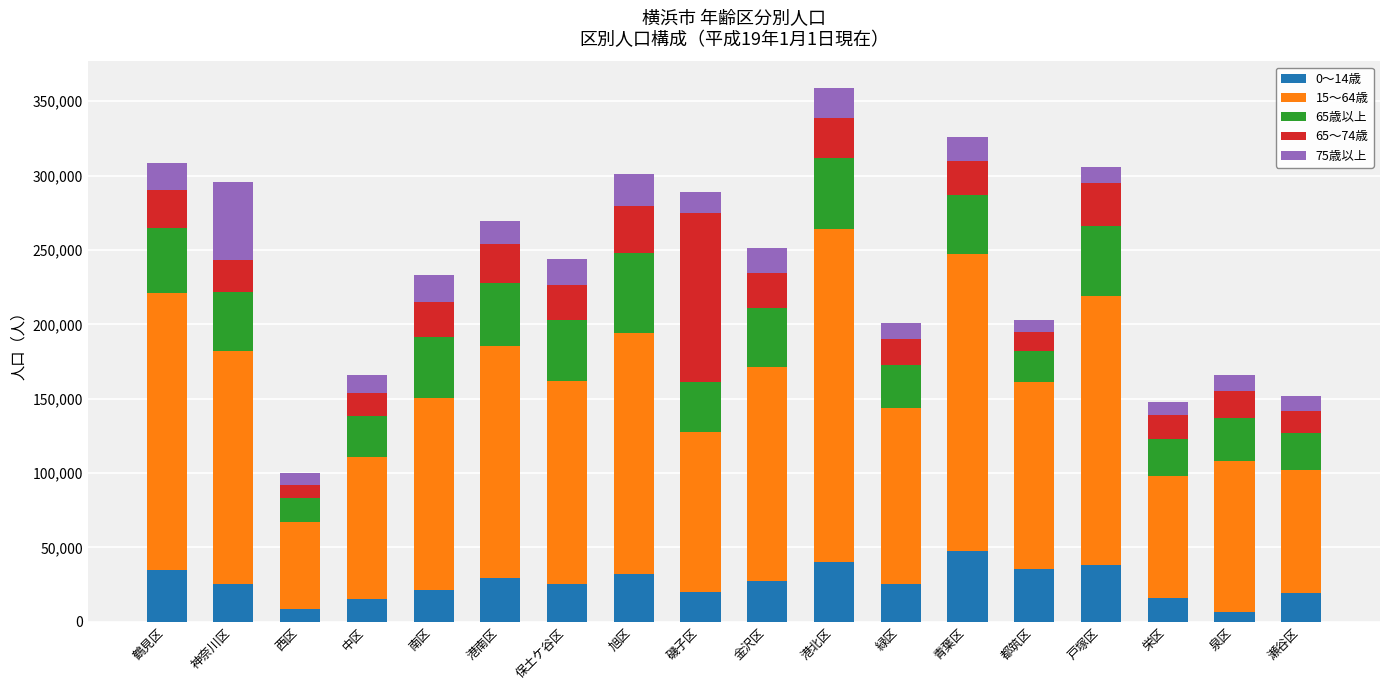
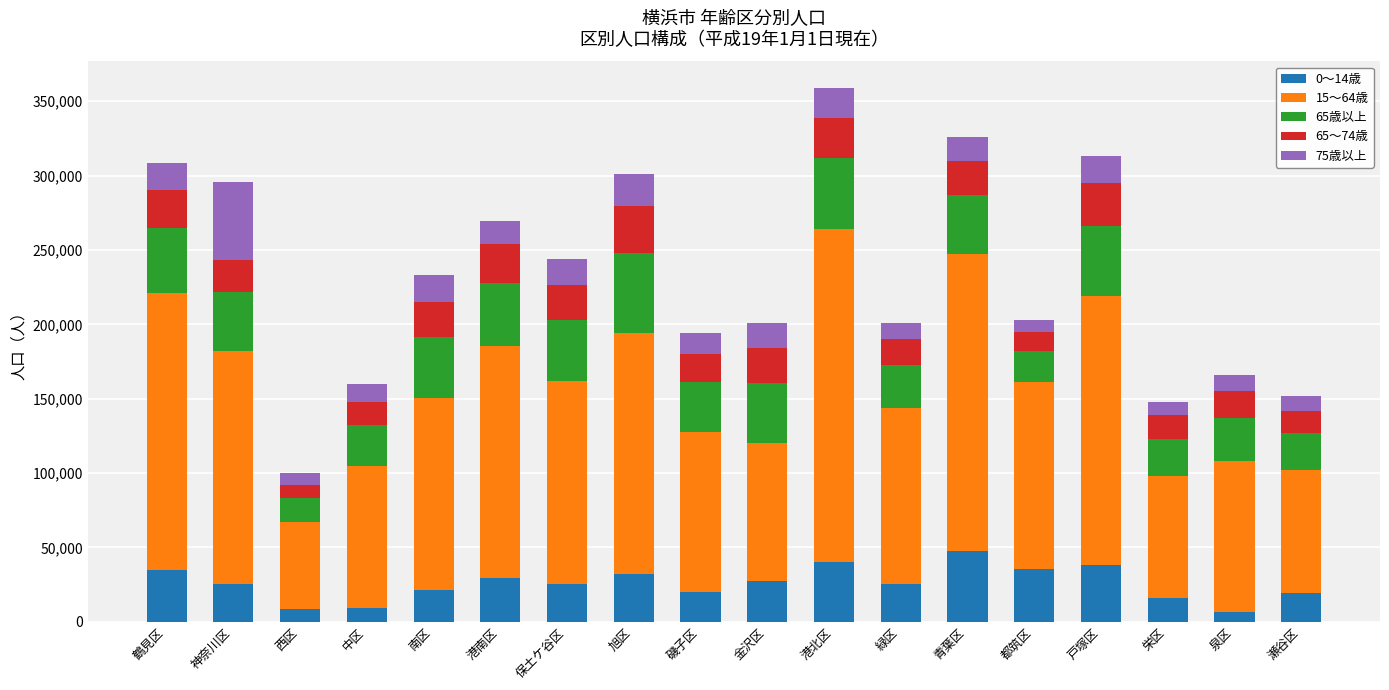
0～14歳, 中区: 15,000 -> 9,000
65～74歳, 磯子区: 114,000 -> 19,000
15～64歳, 金沢区: 143,000 -> 93,000
75歳以上, 戸塚区: 10,000 -> 18,000
